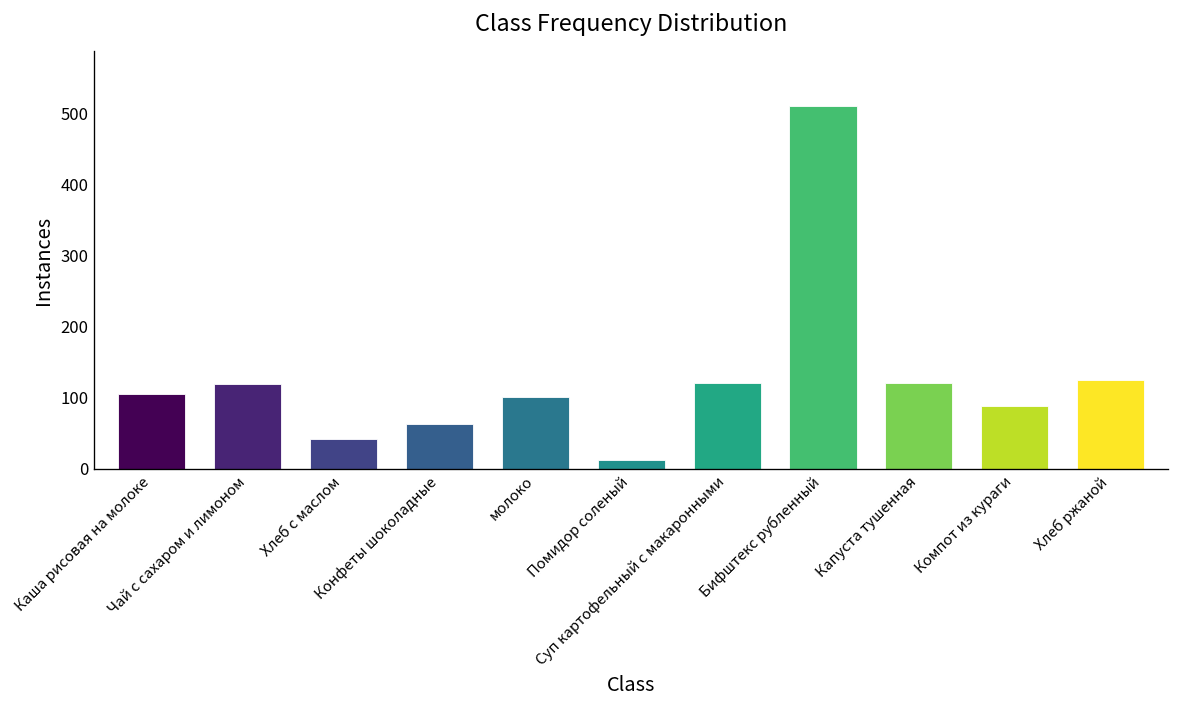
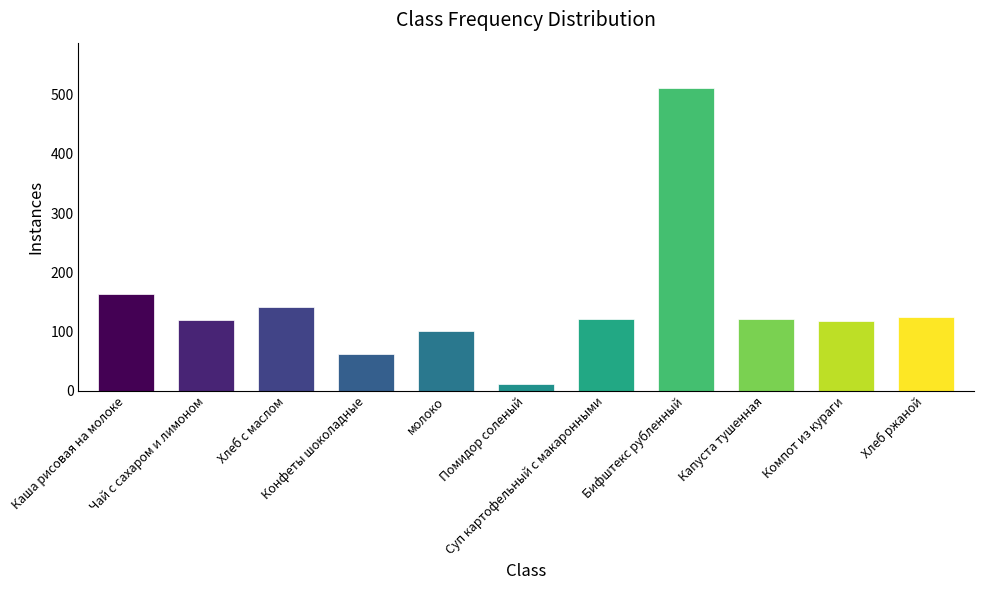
Каша рисовая на молоке: 110 -> 160
Хлеб с маслом: 40 -> 140
Компот из кураги: 90 -> 120
